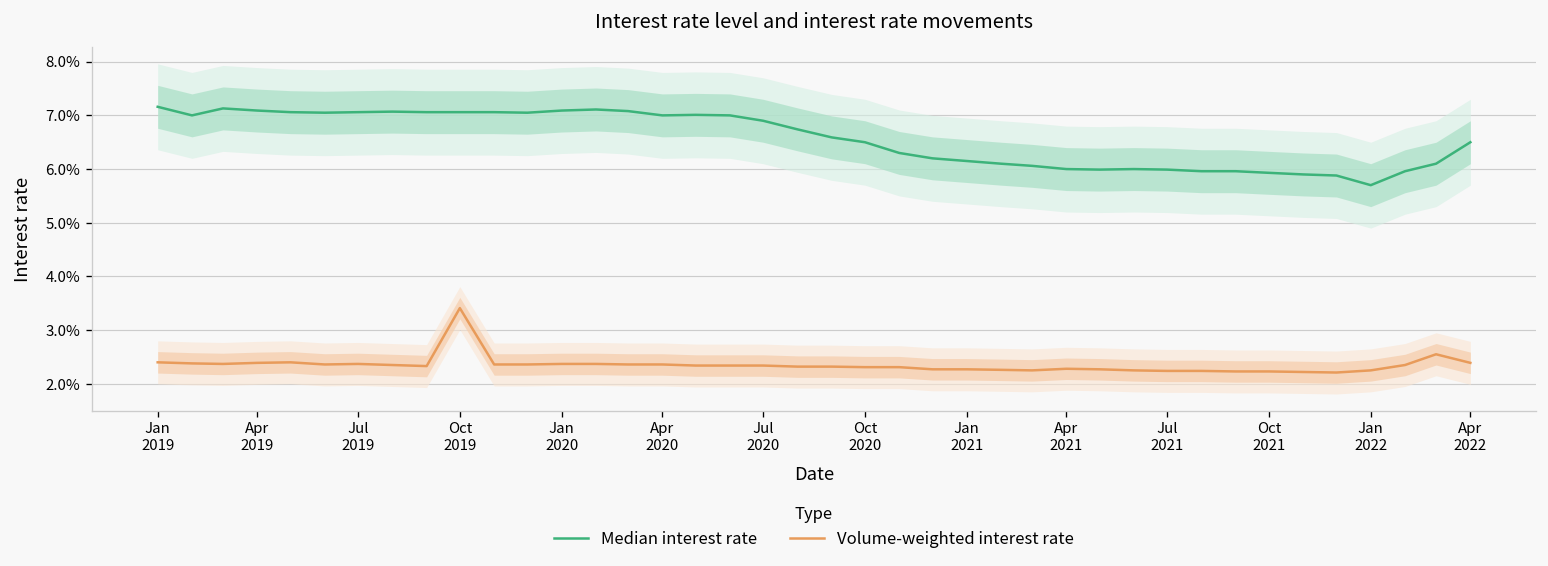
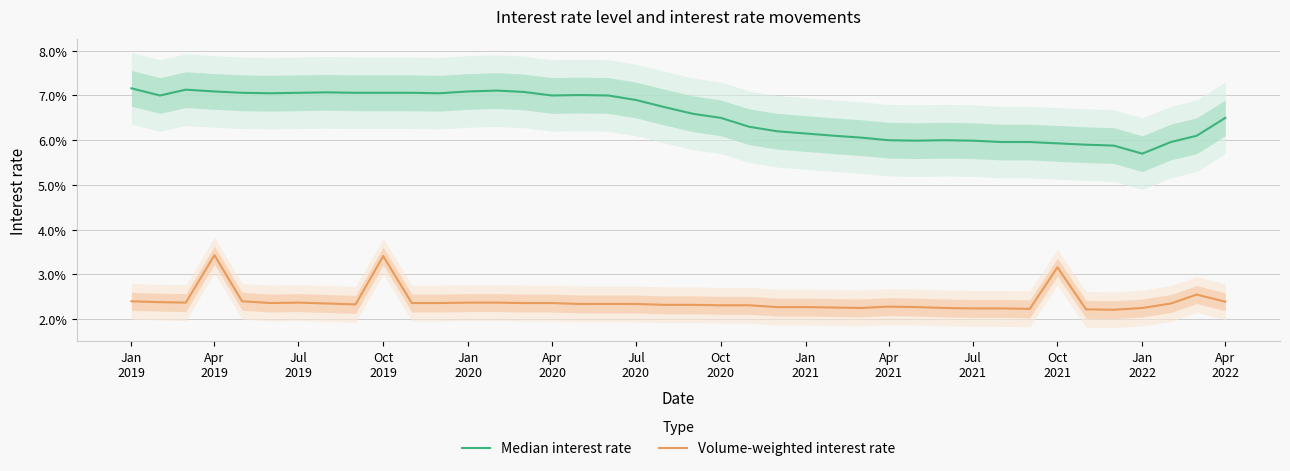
Volume-weighted interest rate, Apr 2019: 2.4% -> 3.4%
Volume-weighted interest rate, Oct 2021: 2.2% -> 3.2%
